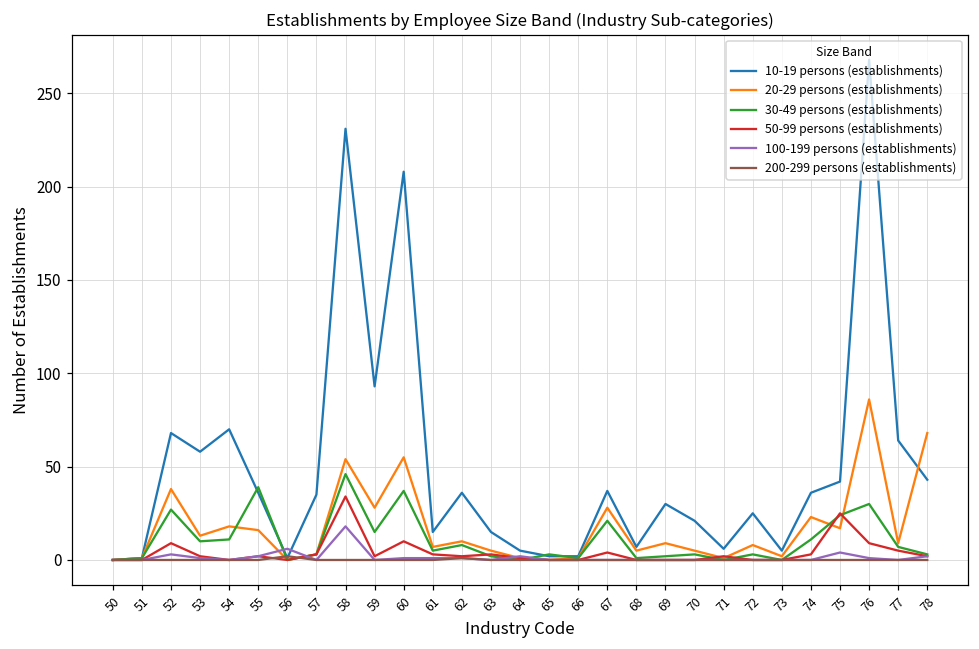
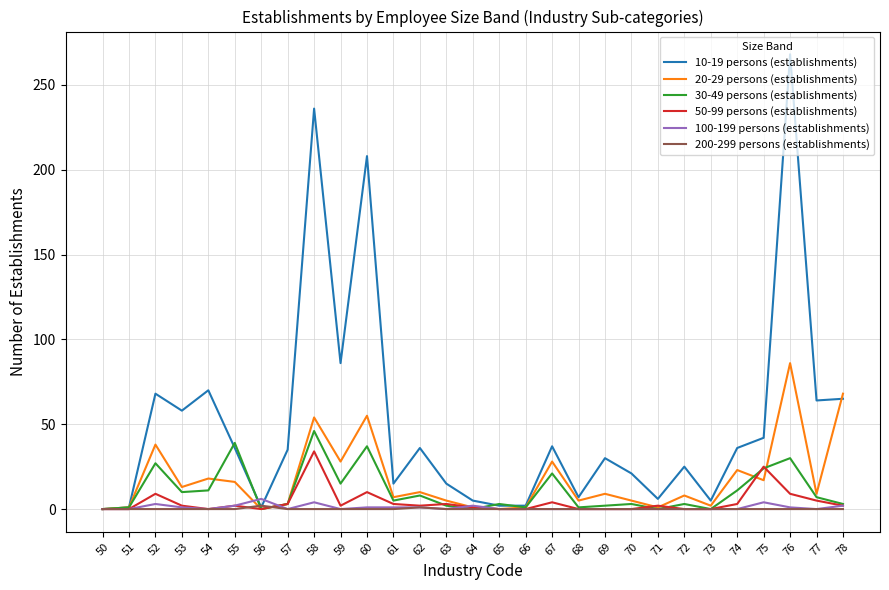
10-19 persons (establishments), 58: 231 -> 236
100-199 persons (establishments), 58: 18 -> 4
10-19 persons (establishments), 59: 93 -> 86
10-19 persons (establishments), 78: 43 -> 65
